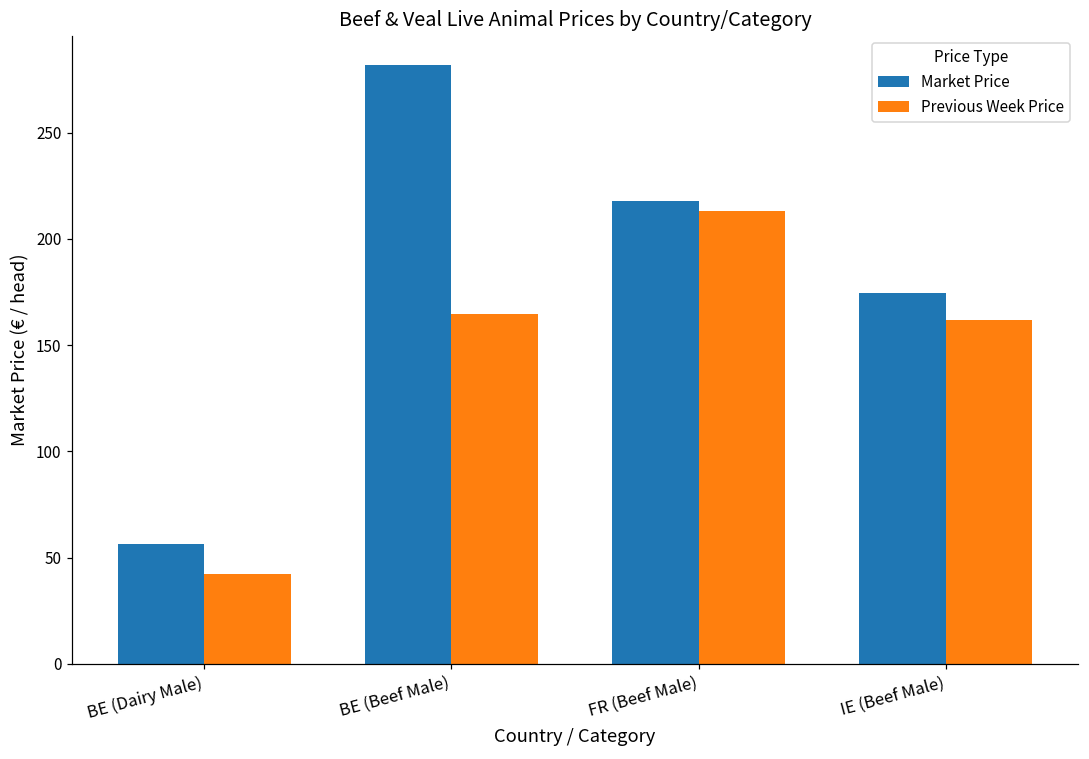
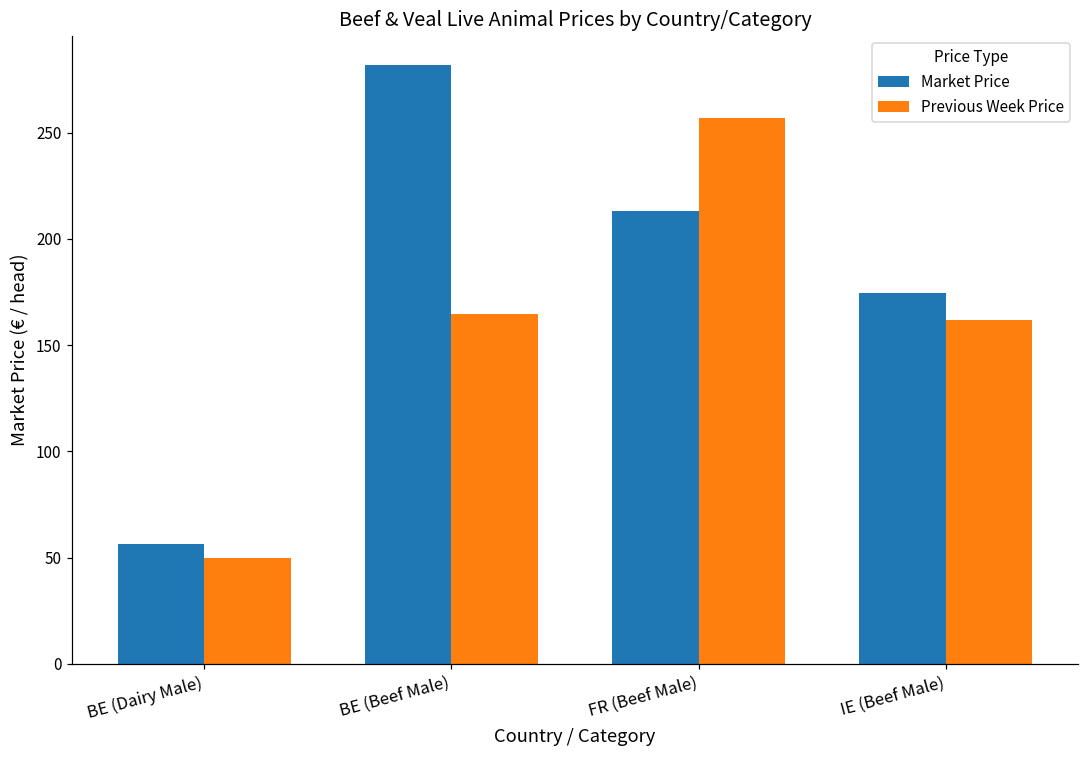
Previous Week Price, BE (Dairy Male): 42 -> 50
Market Price, FR (Beef Male): 218 -> 213
Previous Week Price, FR (Beef Male): 213 -> 257
